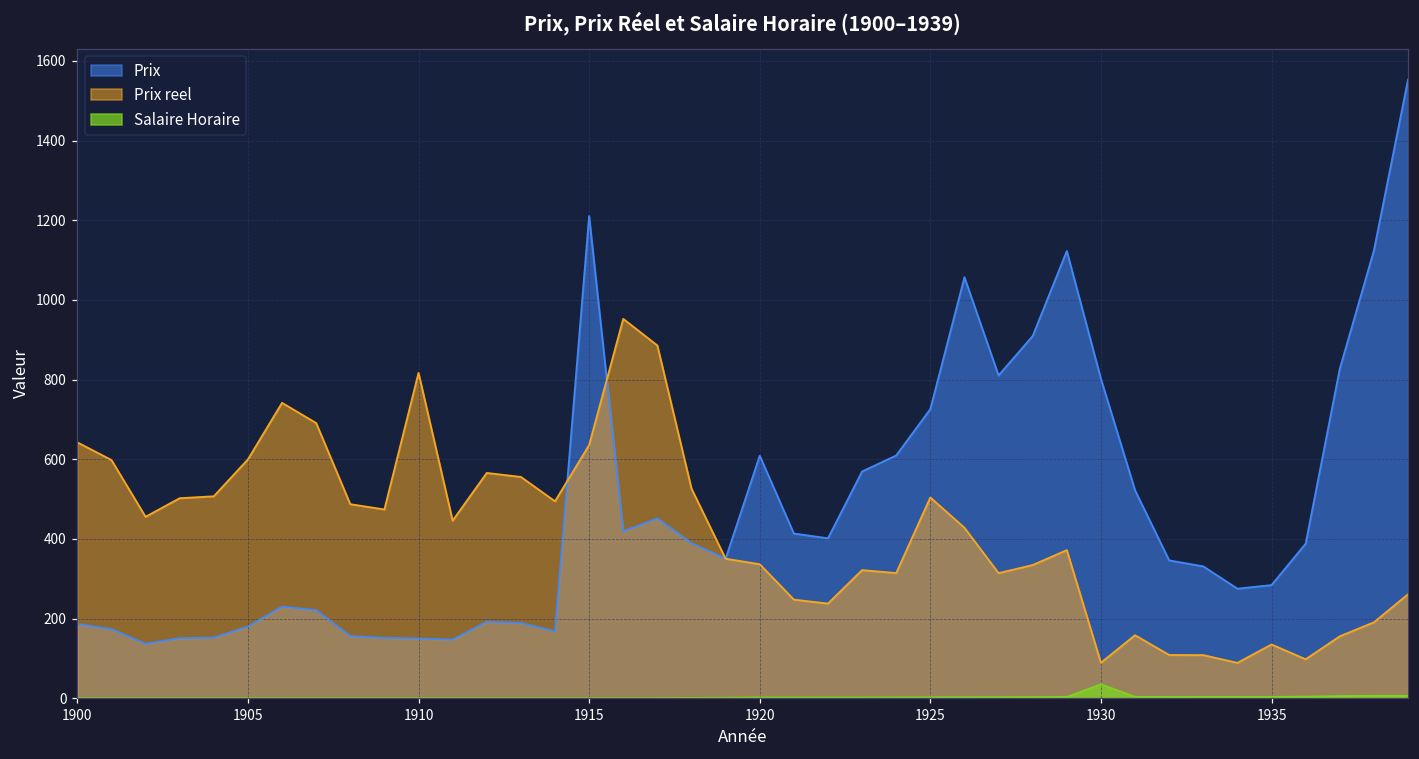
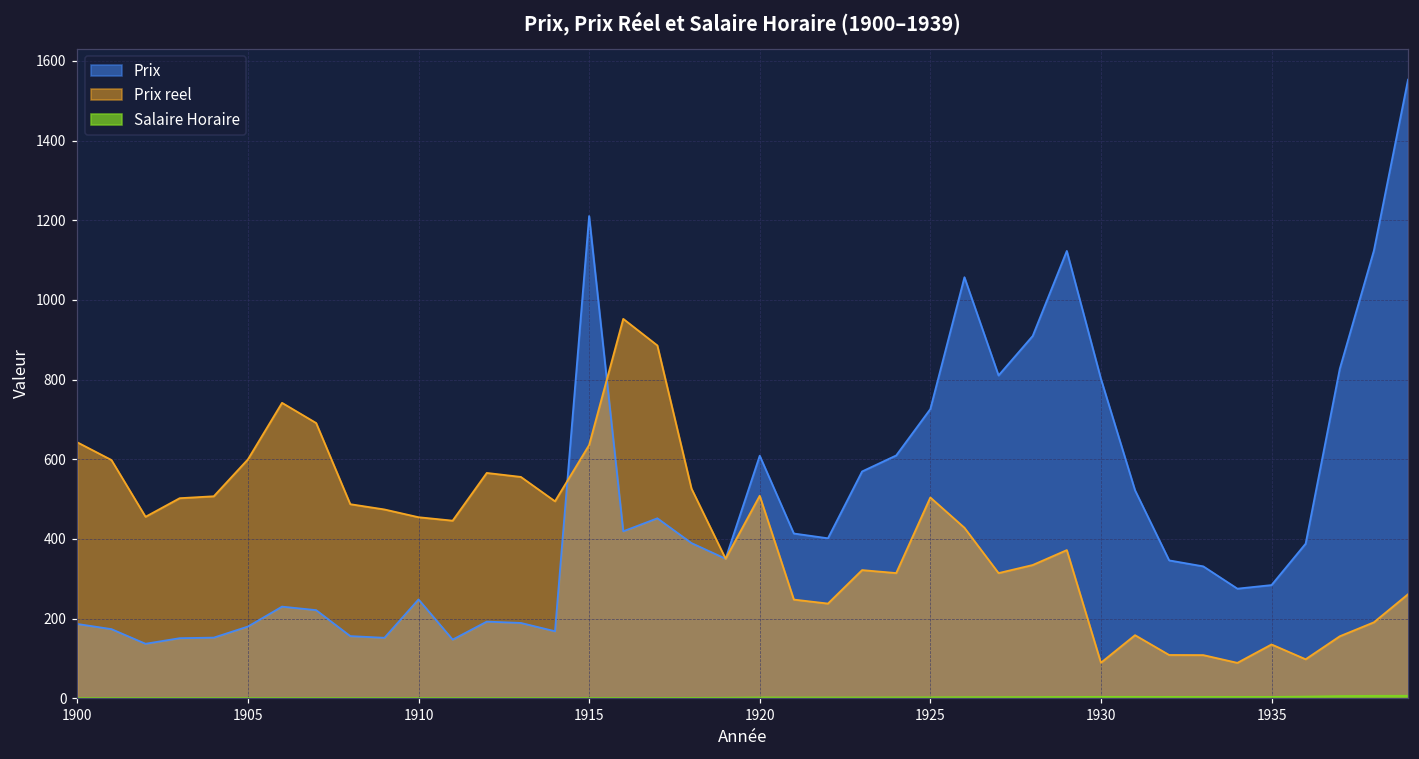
Prix, 1910: 150 -> 250
Prix reel, 1910: 820 -> 450
Prix reel, 1920: 340 -> 510
Salaire Horaire, 1930: 40 -> 0
